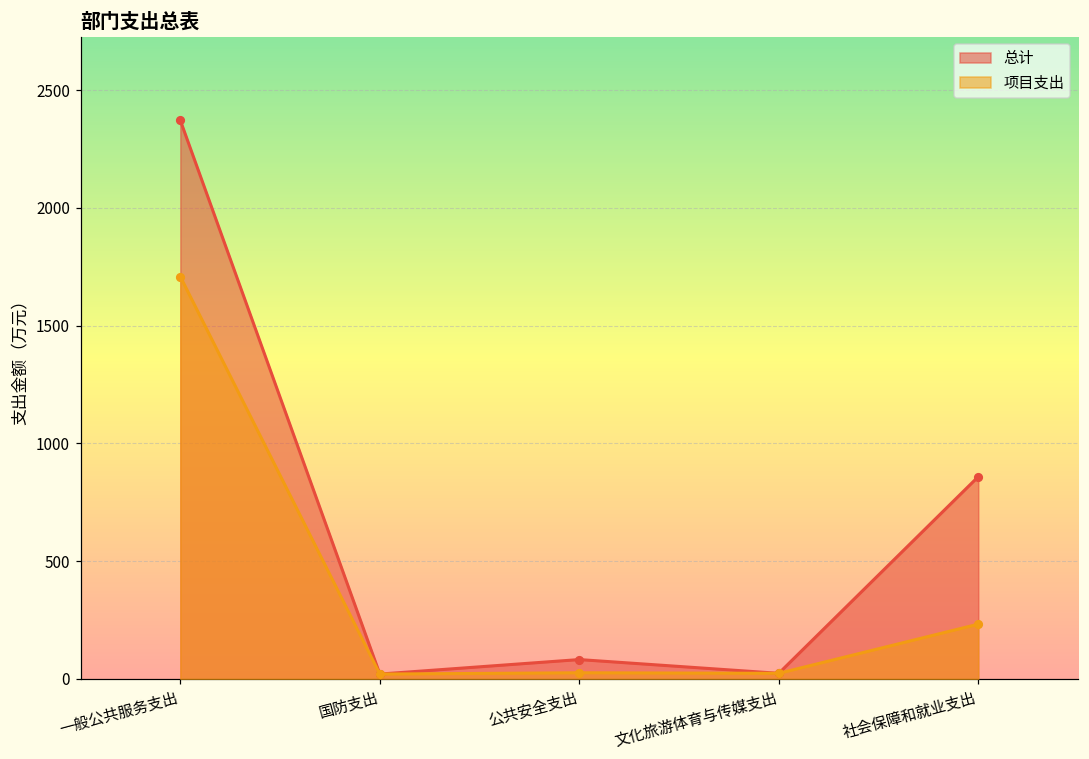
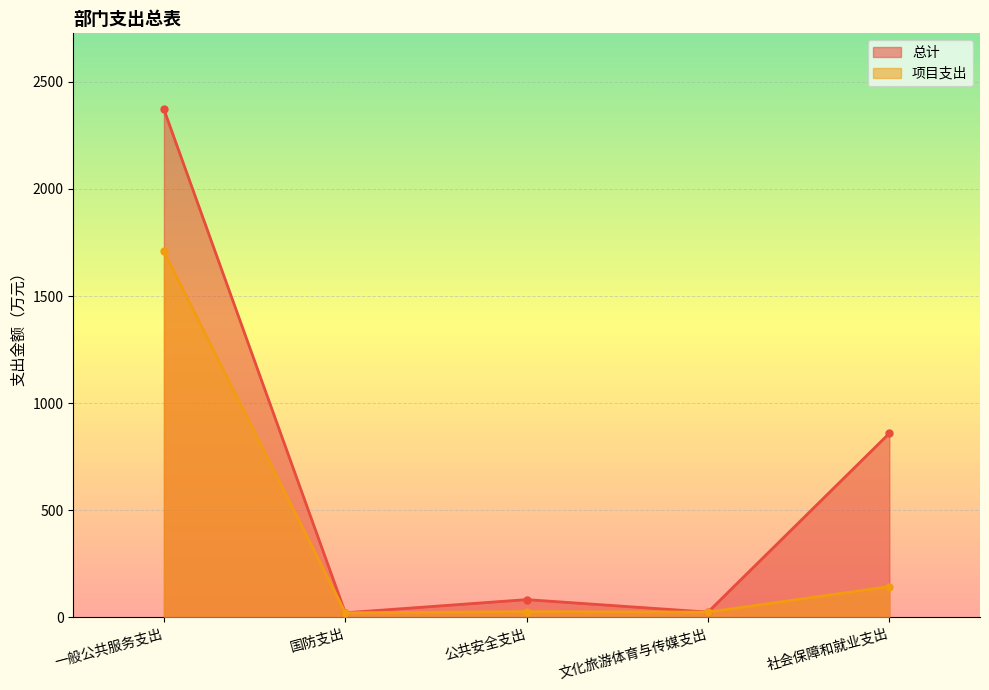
项目支出, 社会保障和就业支出: 230 -> 140
